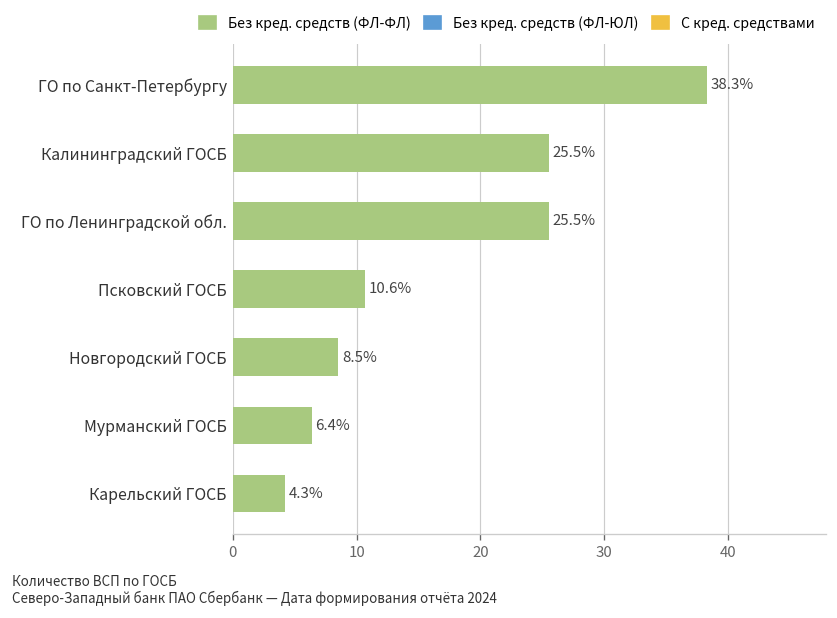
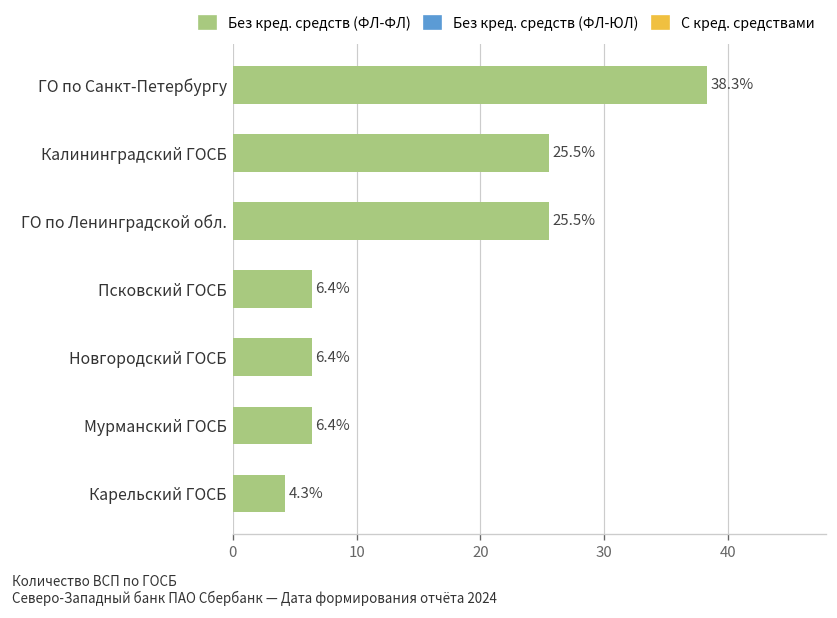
Псковский ГОСБ: 10.6% -> 6.4%
Новгородский ГОСБ: 8.5% -> 6.4%
